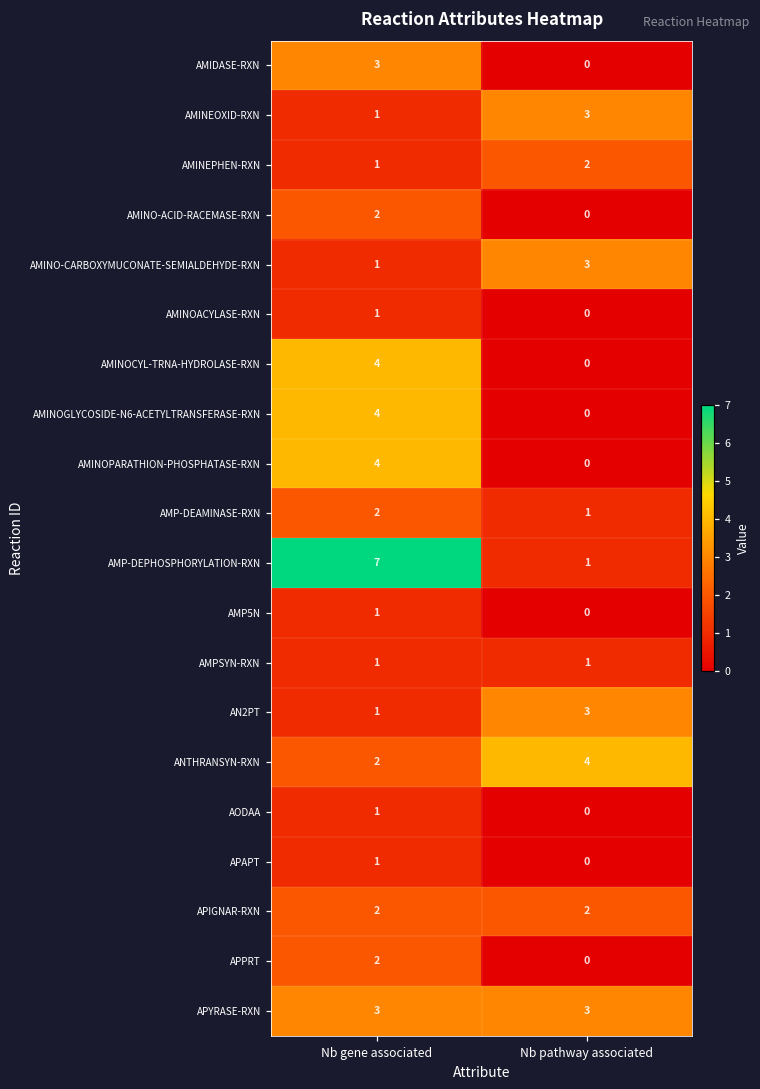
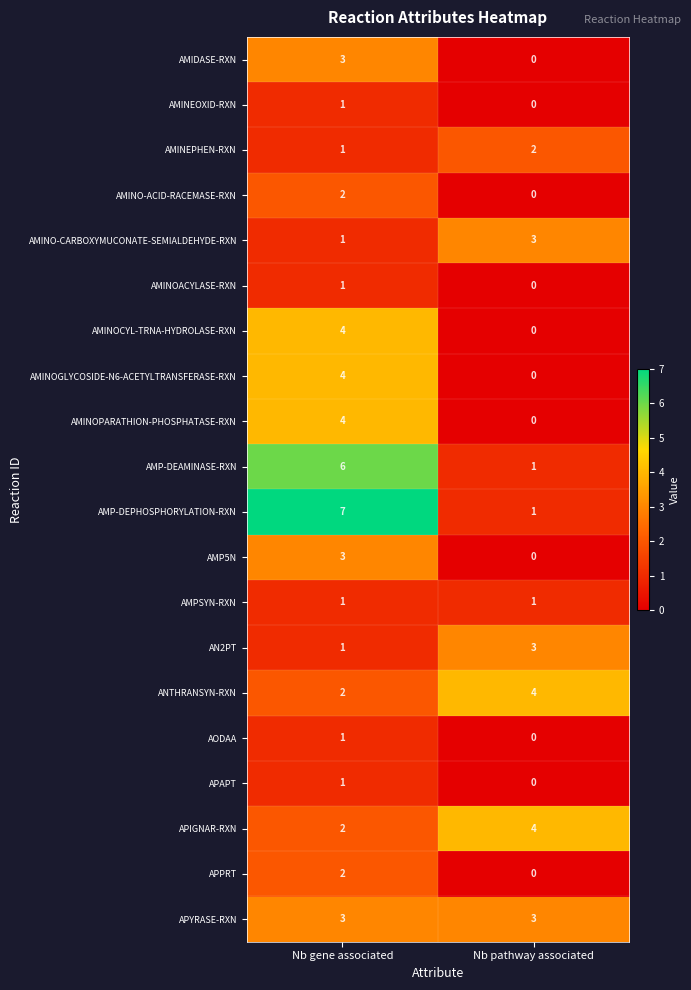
AMINEOXID-RXN, Nb pathway associated: 3 -> 0
AMP-DEAMINASE-RXN, Nb gene associated: 2 -> 6
AMP5N, Nb gene associated: 1 -> 3
APIGNAR-RXN, Nb pathway associated: 2 -> 4
